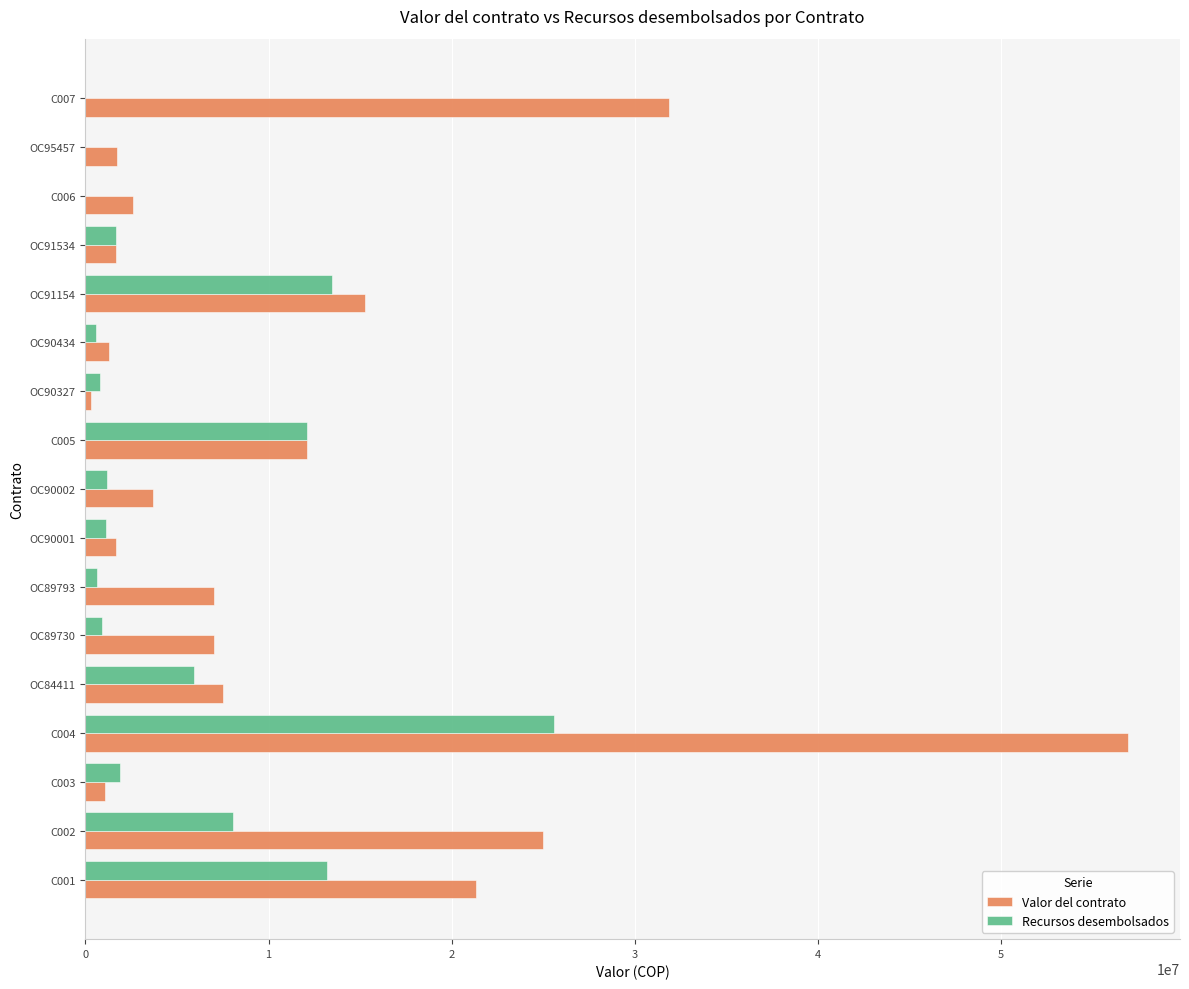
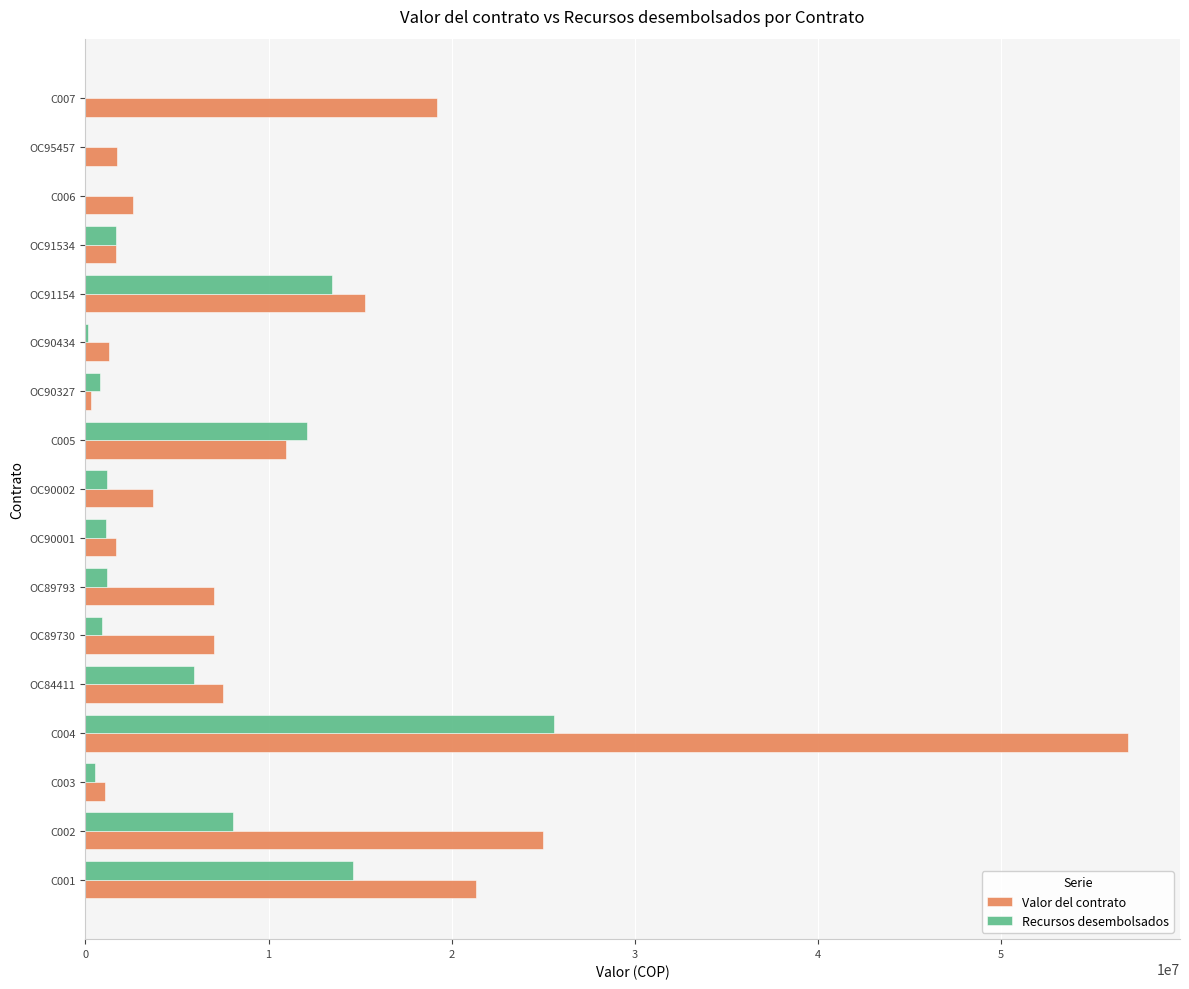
Valor del contrato, C007: 31900000 -> 19200000
Recursos desembolsados, OC90434: 600000 -> 100000
Valor del contrato, C005: 12100000 -> 10900000
Recursos desembolsados, OC89793: 700000 -> 1200000
Recursos desembolsados, C003: 1900000 -> 500000
Recursos desembolsados, C001: 13200000 -> 14600000
